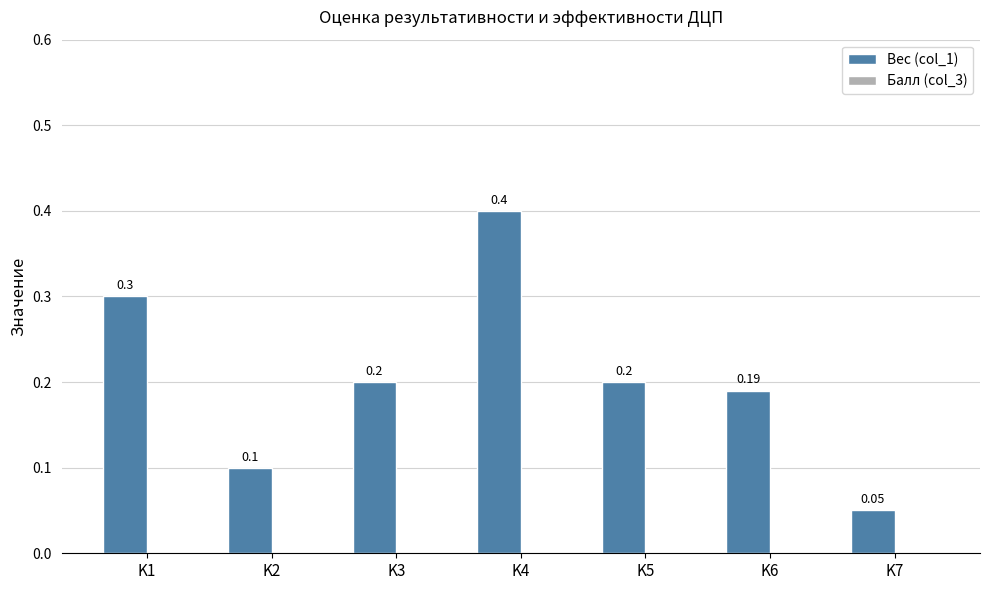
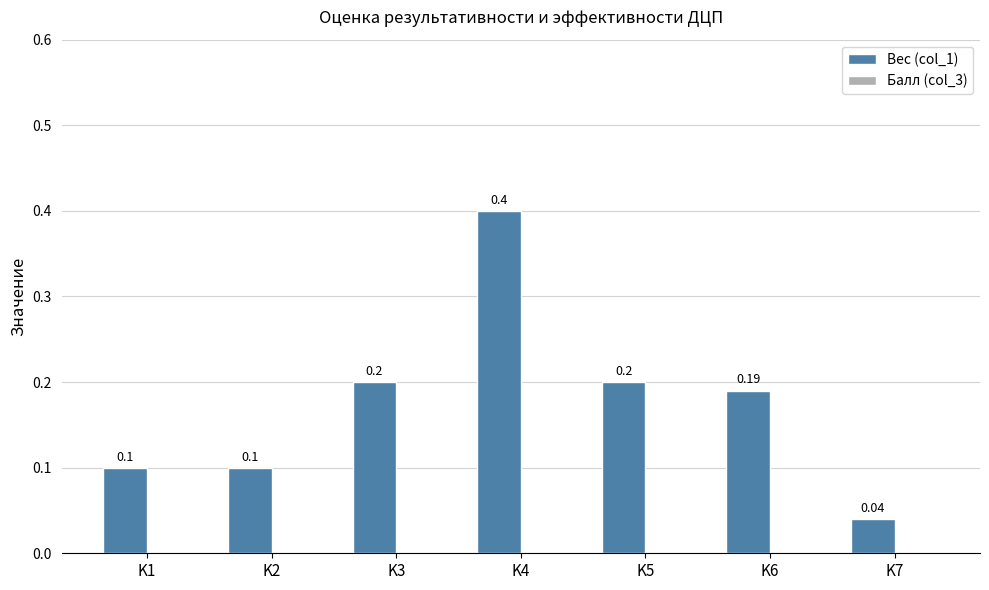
Вес (col_1), K1: 0.3 -> 0.1
Вес (col_1), K7: 0.05 -> 0.04
